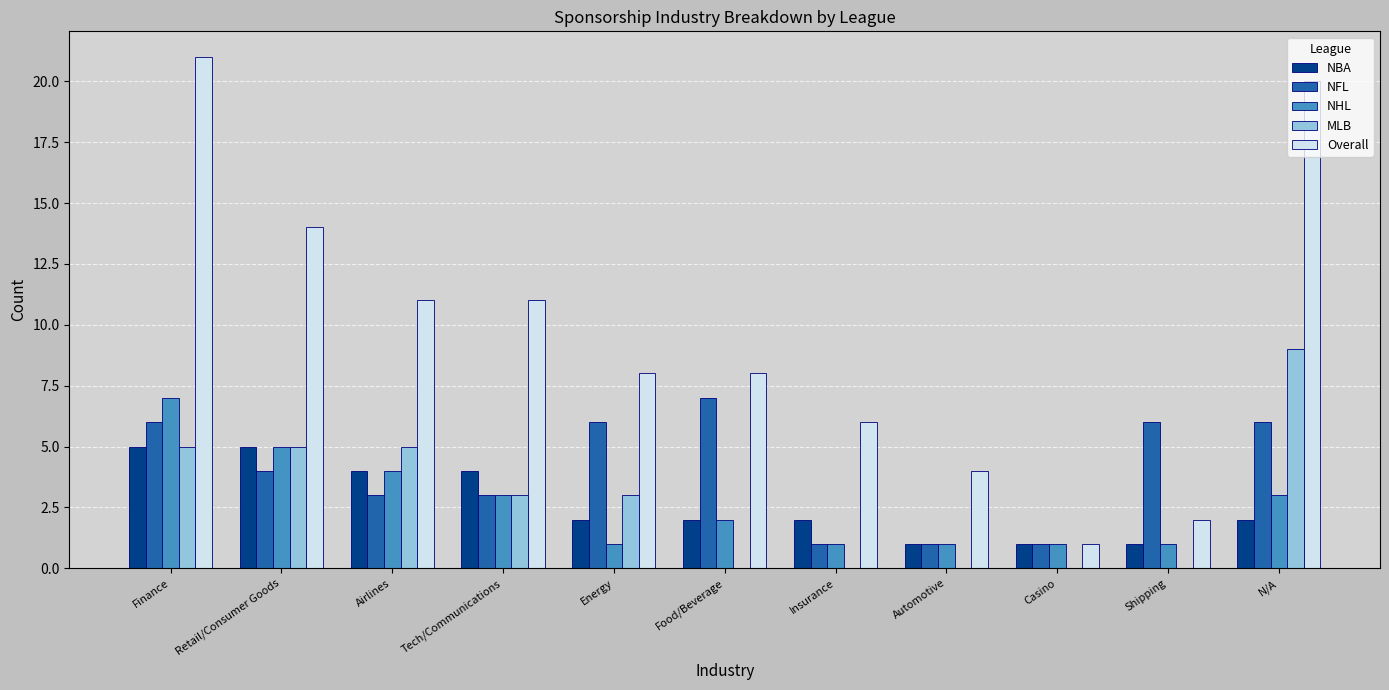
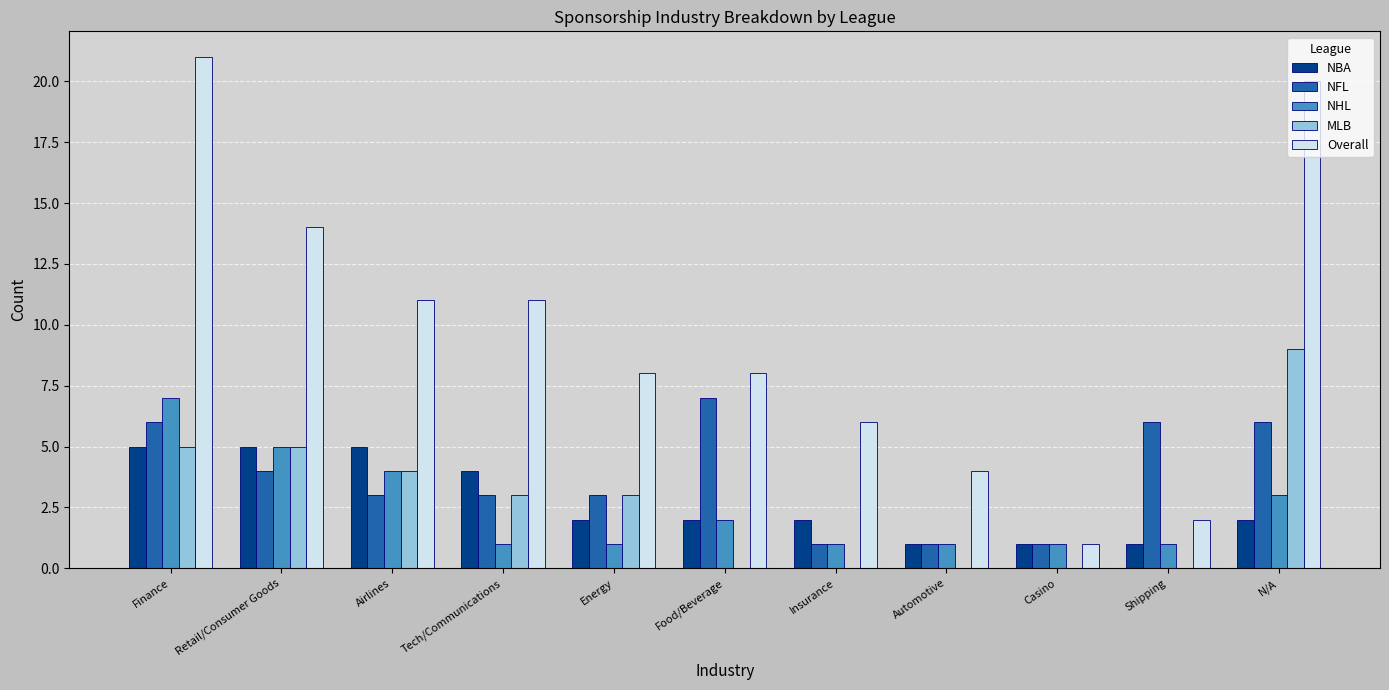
NBA, Airlines: 4 -> 5
MLB, Airlines: 5 -> 4
NHL, Tech/Communications: 3 -> 1
NFL, Energy: 6 -> 3
